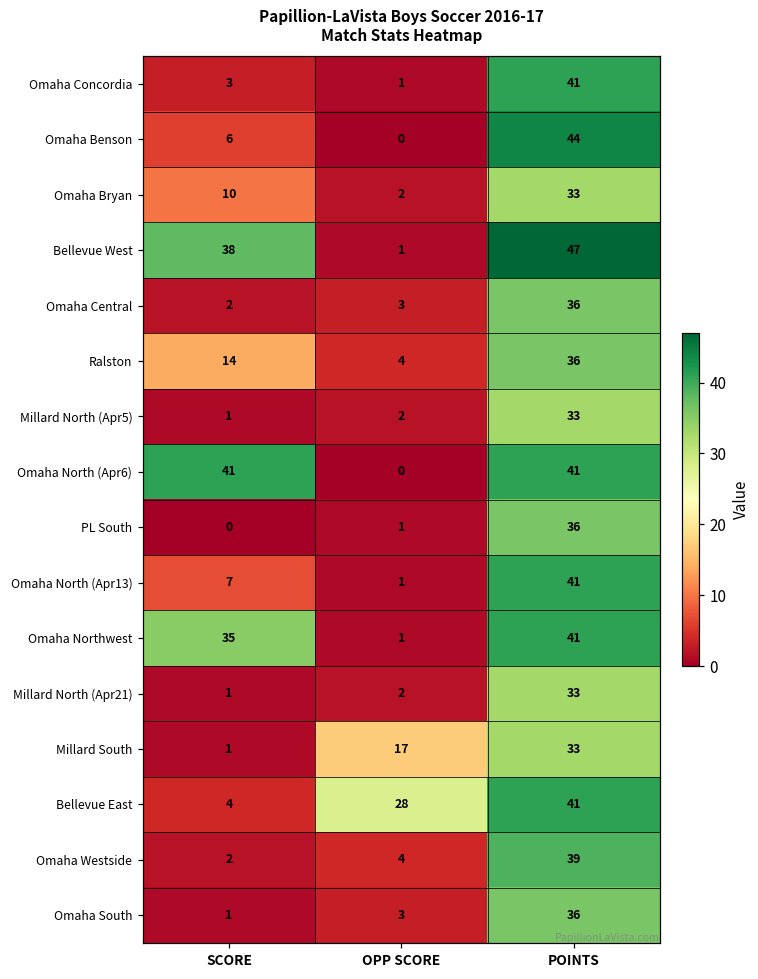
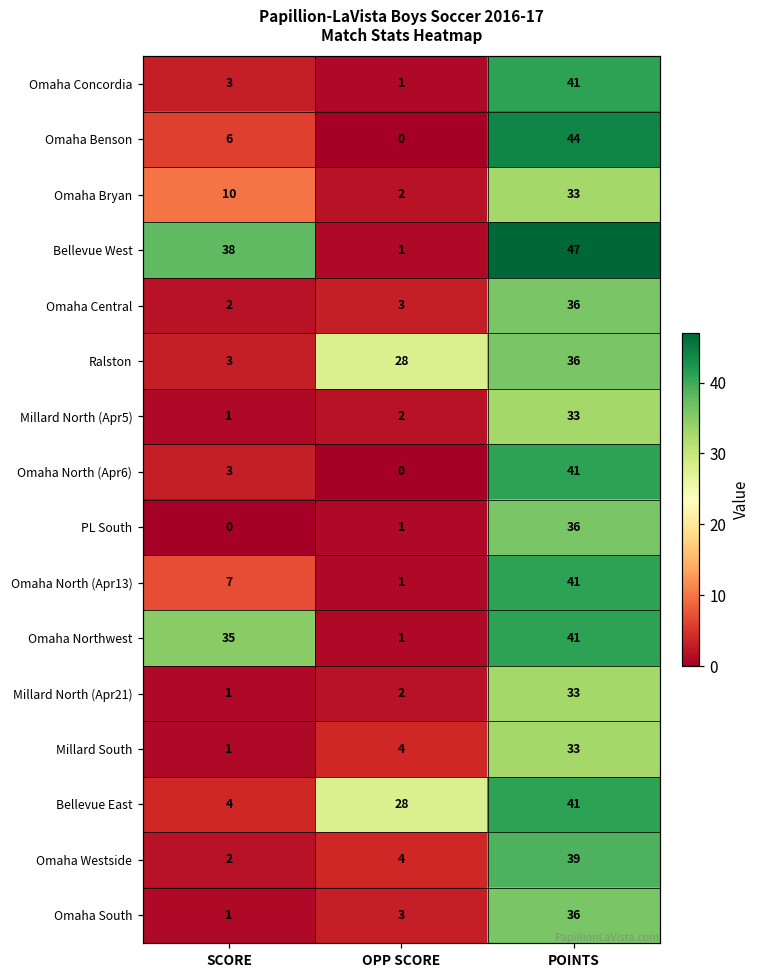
Ralston, SCORE: 14 -> 3
Ralston, OPP SCORE: 4 -> 28
Omaha North (Apr6), SCORE: 41 -> 3
Millard South, OPP SCORE: 17 -> 4
